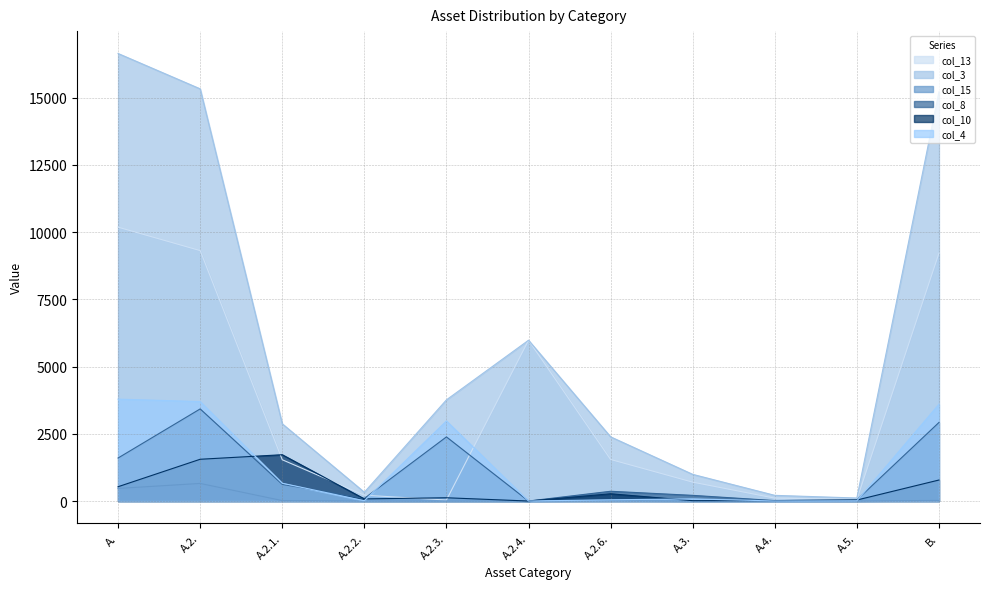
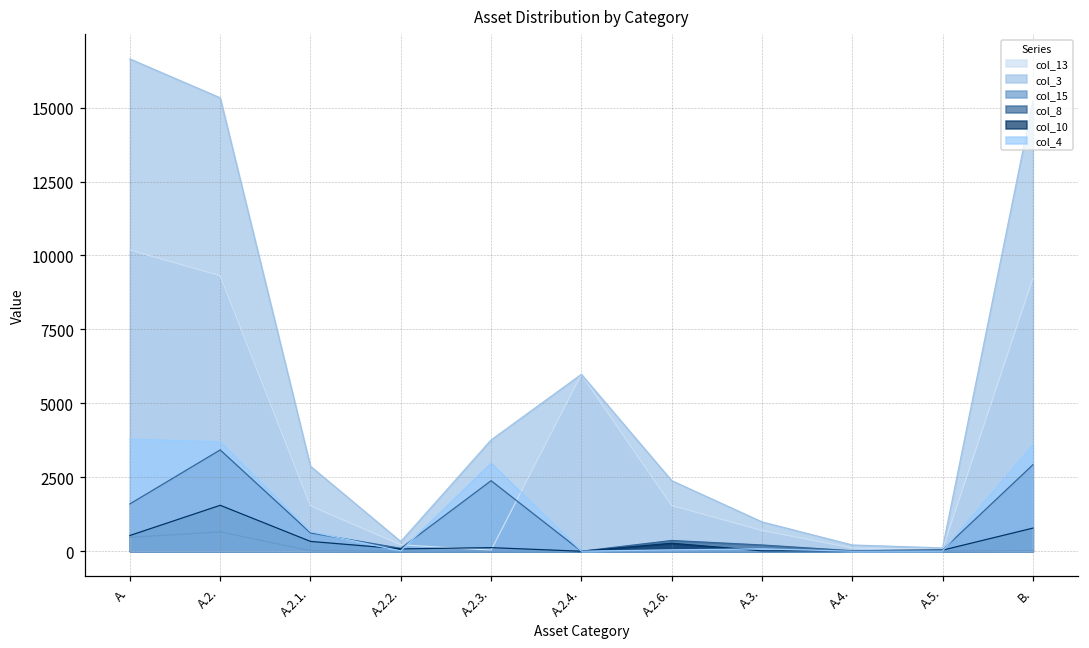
col_10, A.2.1.: 1700 -> 300
